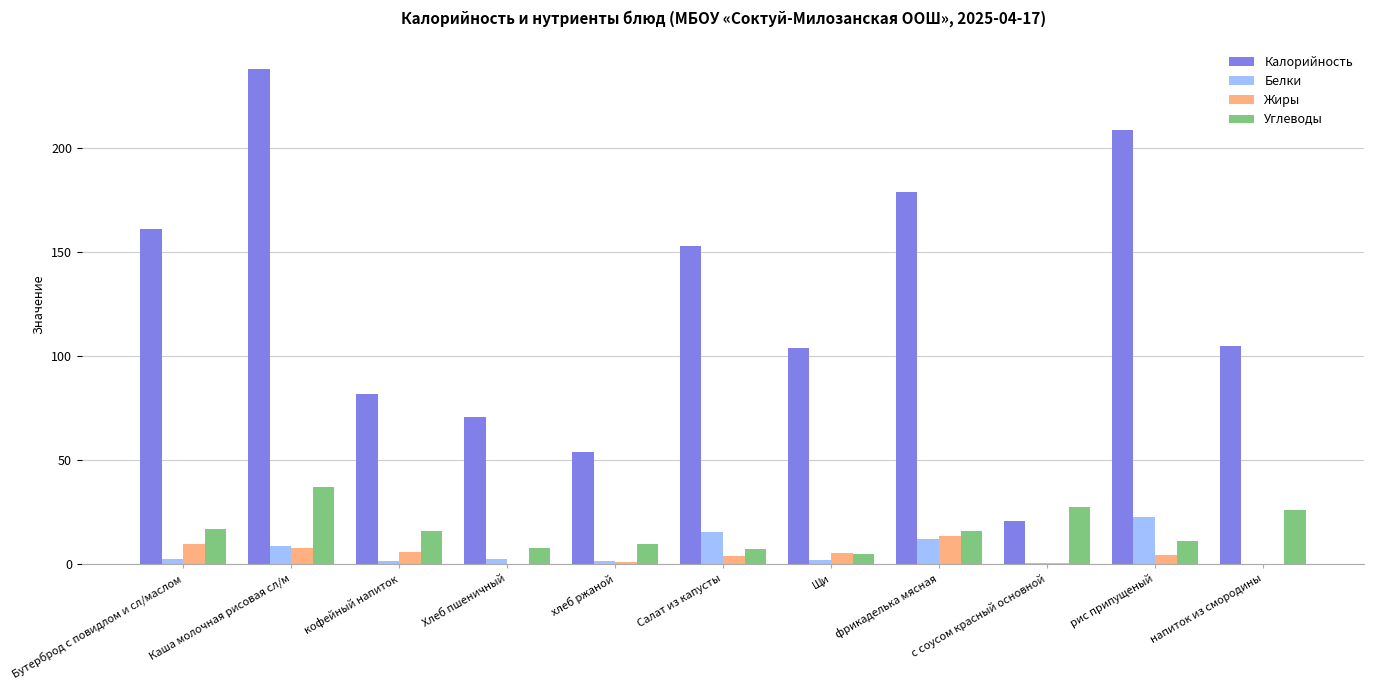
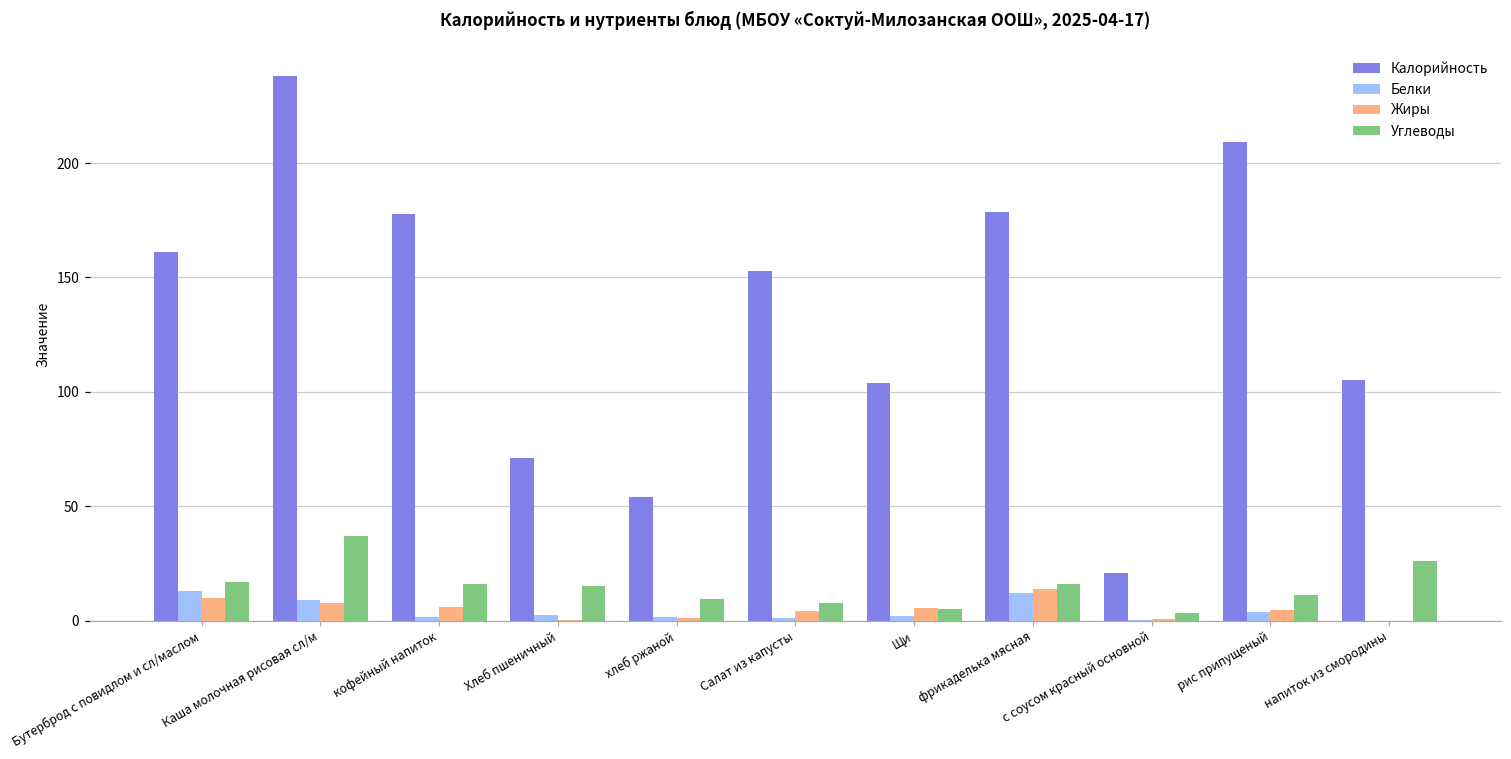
Белки, Бутерброд с повидлом и сл/маслом: 2 -> 13
Калорийность, кофейный напиток: 82 -> 178
Углеводы, Хлеб пшеничный: 8 -> 15
Белки, Салат из капусты: 16 -> 1
Углеводы, с соусом красный основной: 27 -> 3
Белки, рис припущеный: 23 -> 4
